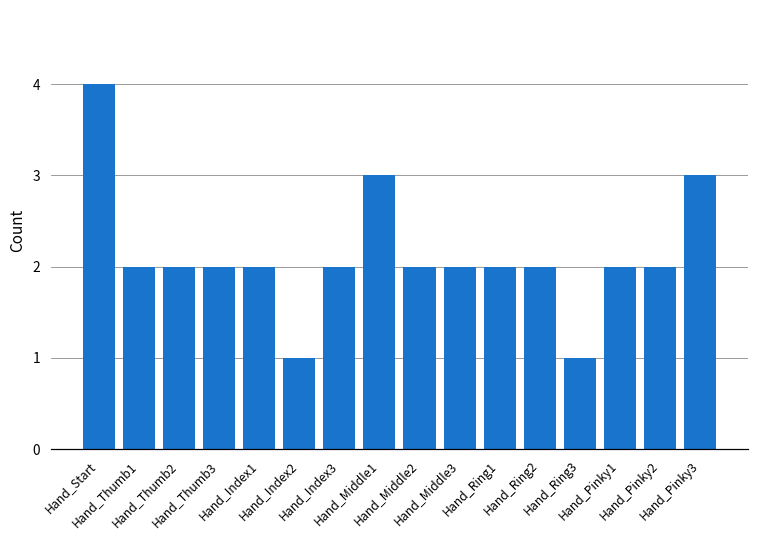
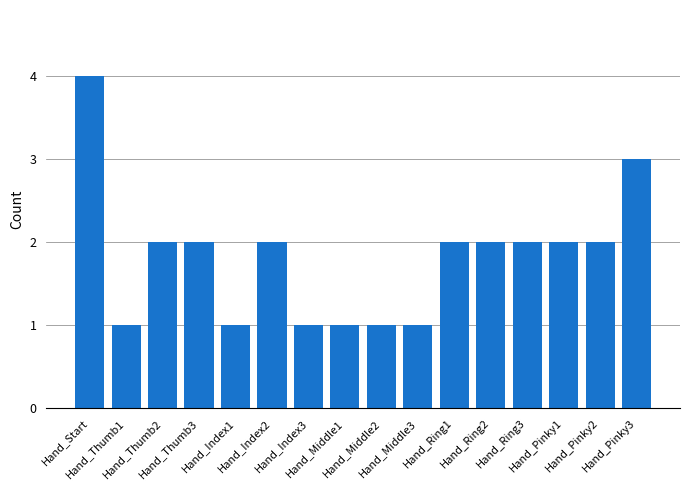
Hand_Thumb1: 2 -> 1
Hand_Index1: 2 -> 1
Hand_Index2: 1 -> 2
Hand_Index3: 2 -> 1
Hand_Middle1: 3 -> 1
Hand_Middle2: 2 -> 1
Hand_Middle3: 2 -> 1
Hand_Ring3: 1 -> 2
